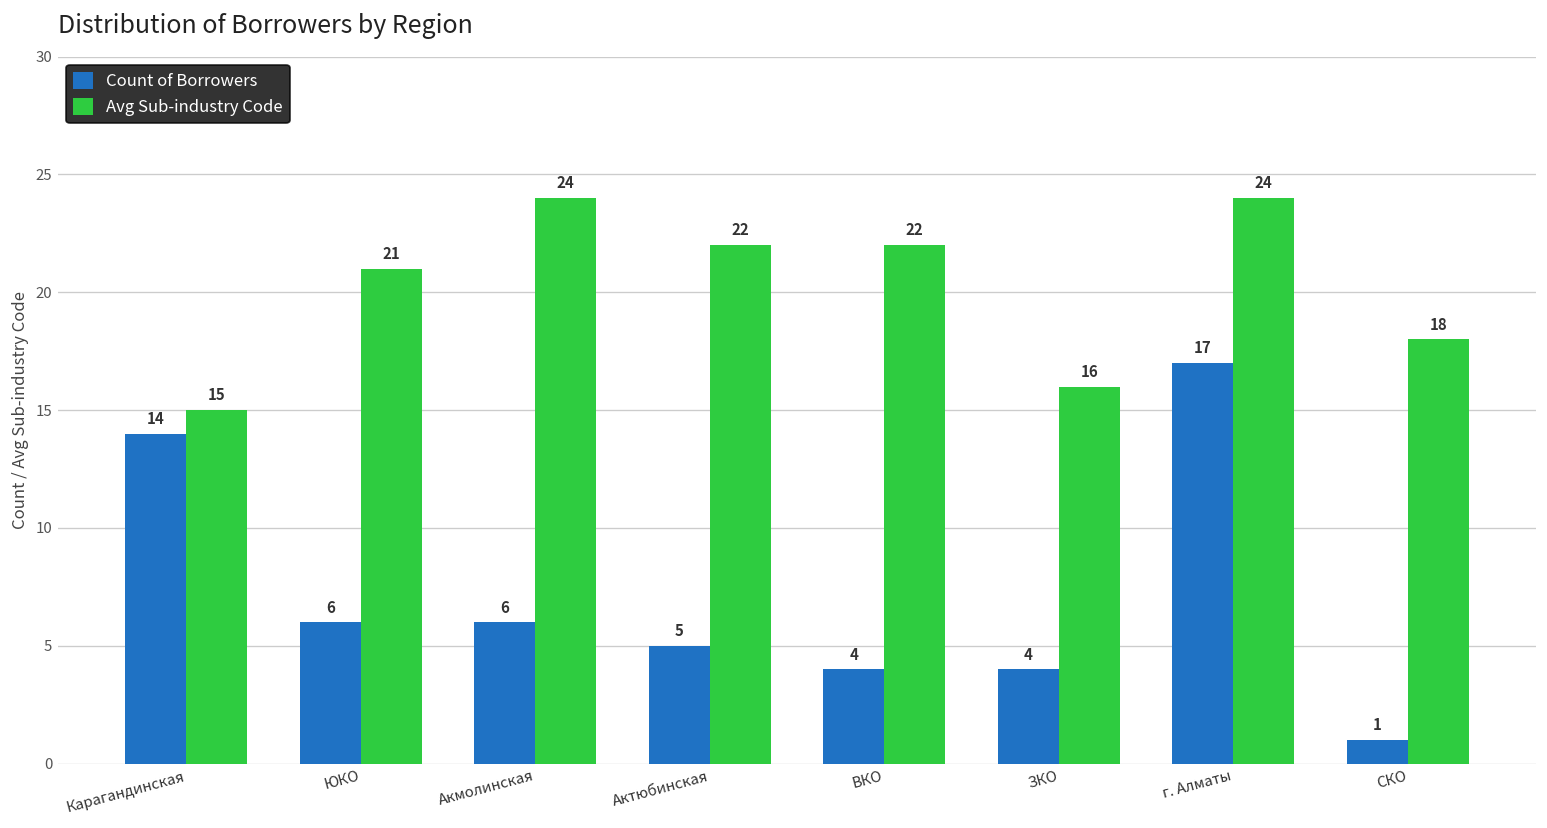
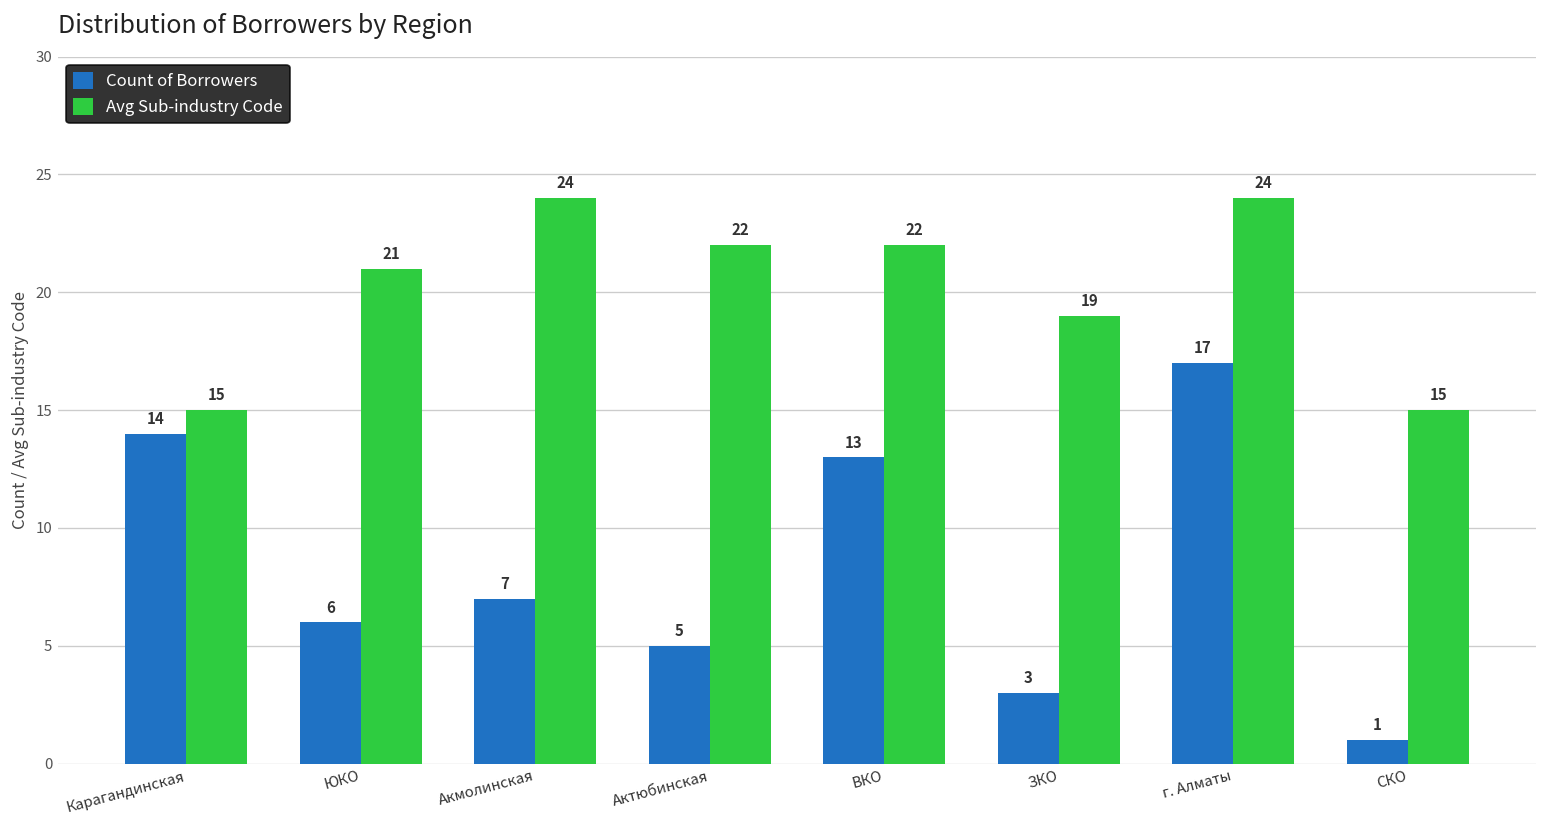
Count of Borrowers, Акмолинская: 6 -> 7
Count of Borrowers, ВКО: 4 -> 13
Count of Borrowers, ЗКО: 4 -> 3
Avg Sub-industry Code, ЗКО: 16 -> 19
Avg Sub-industry Code, СКО: 18 -> 15
